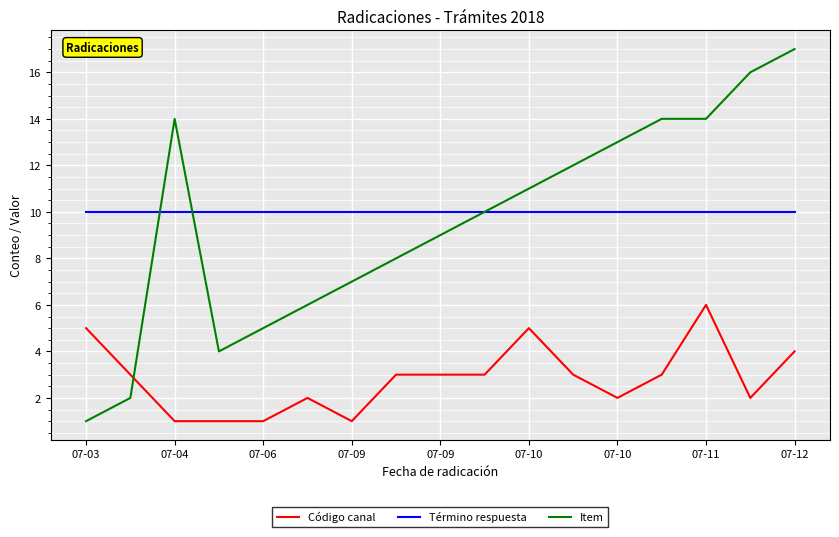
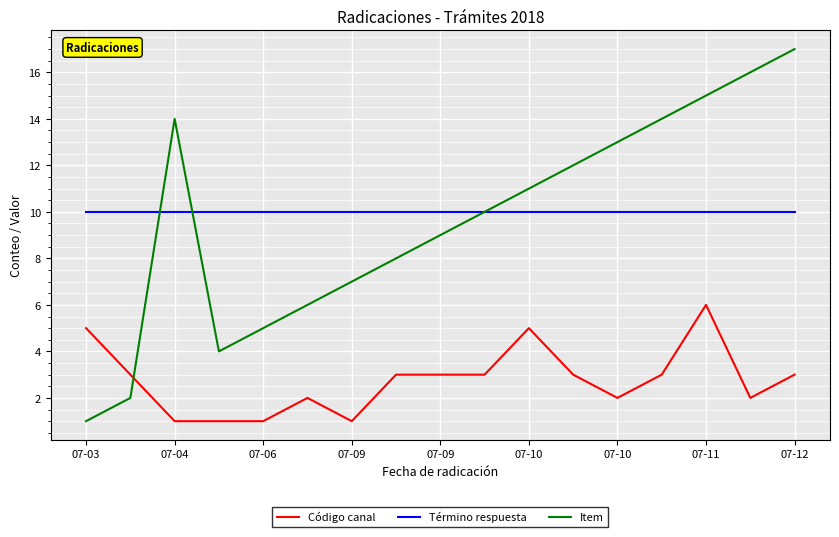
Item, 07-11: 14 -> 15
Código canal, 07-12: 4 -> 3
